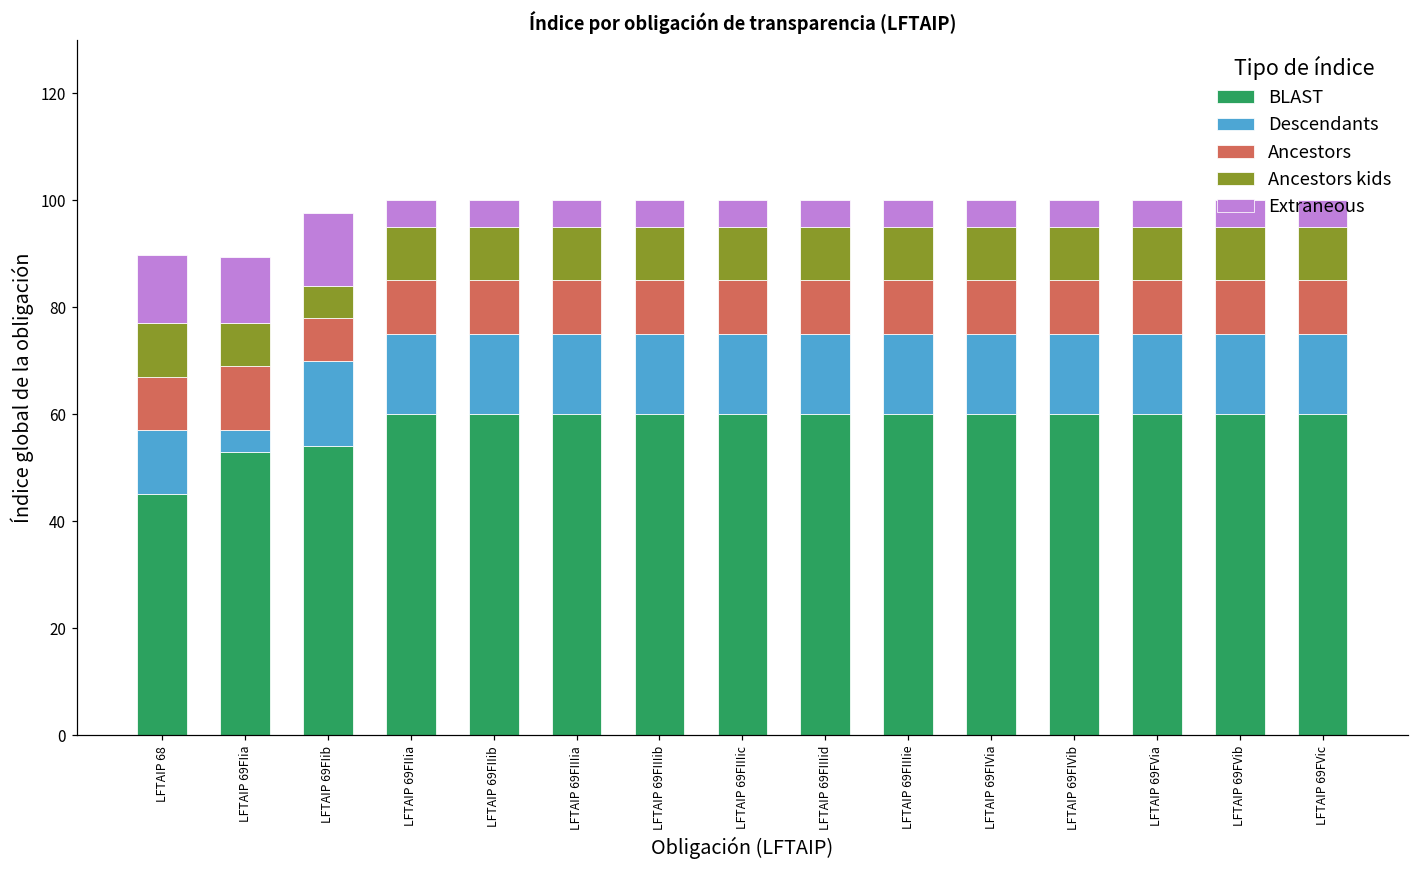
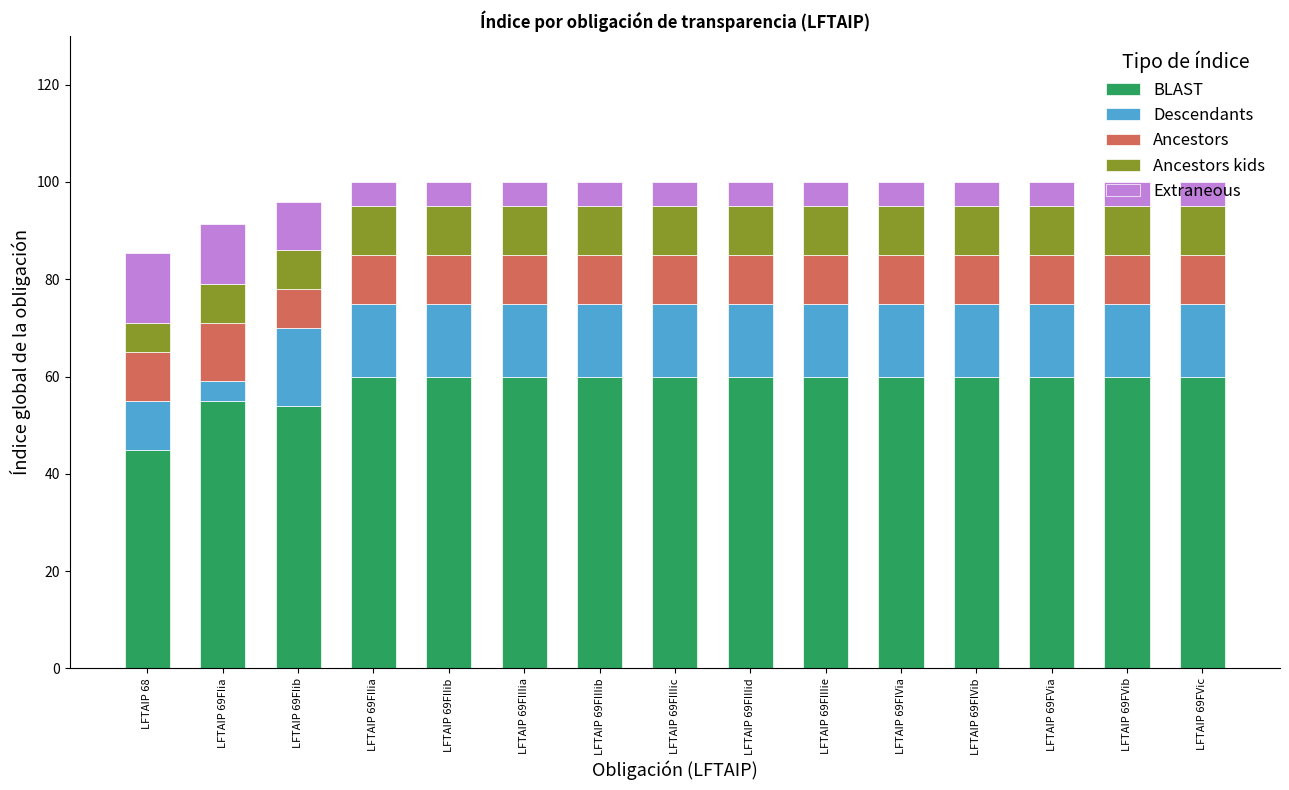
Descendants, LFTAIP 68: 12 -> 10
Ancestors kids, LFTAIP 68: 10 -> 6
Extraneous, LFTAIP 68: 13 -> 14
BLAST, LFTAIP 69FIia: 53 -> 55
Ancestors kids, LFTAIP 69FIib: 6 -> 8
Extraneous, LFTAIP 69FIib: 14 -> 10
